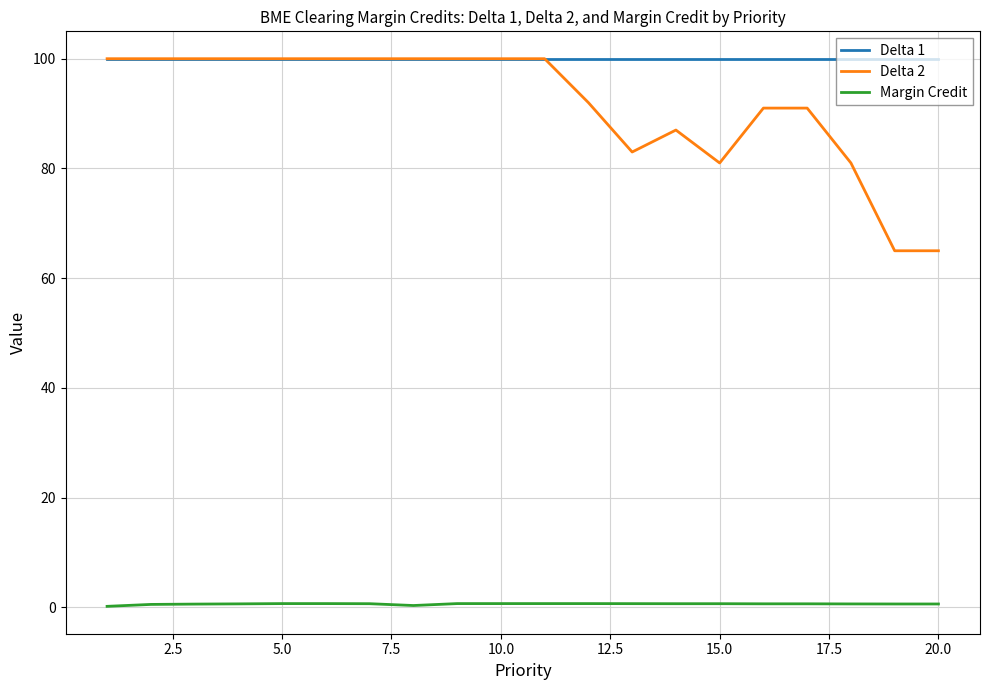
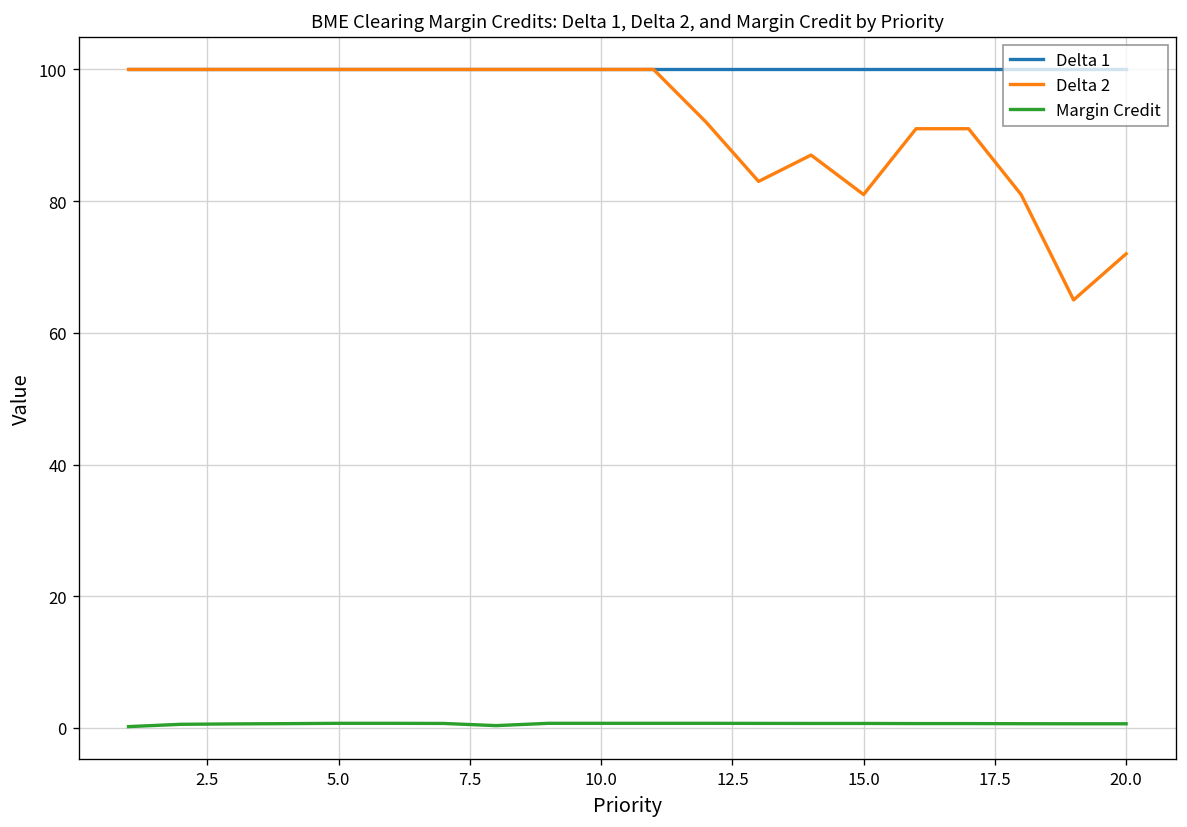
Delta 2, 20.0: 65 -> 72
